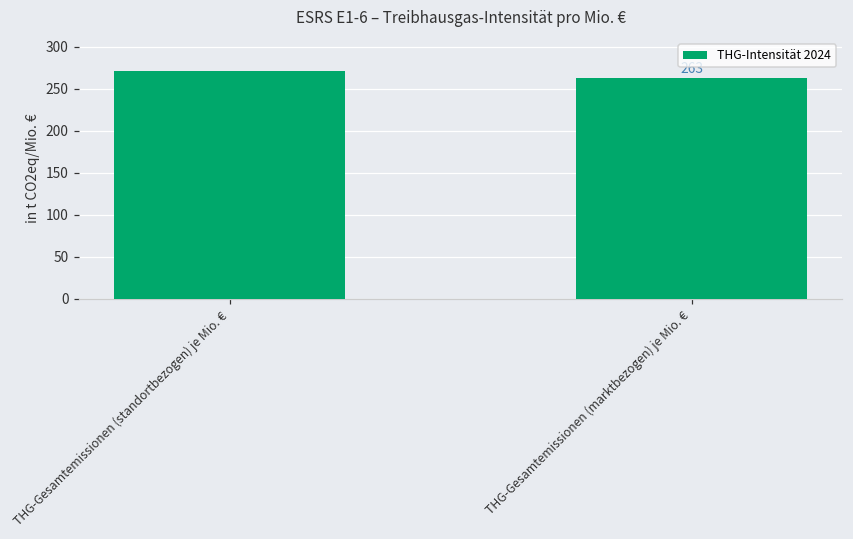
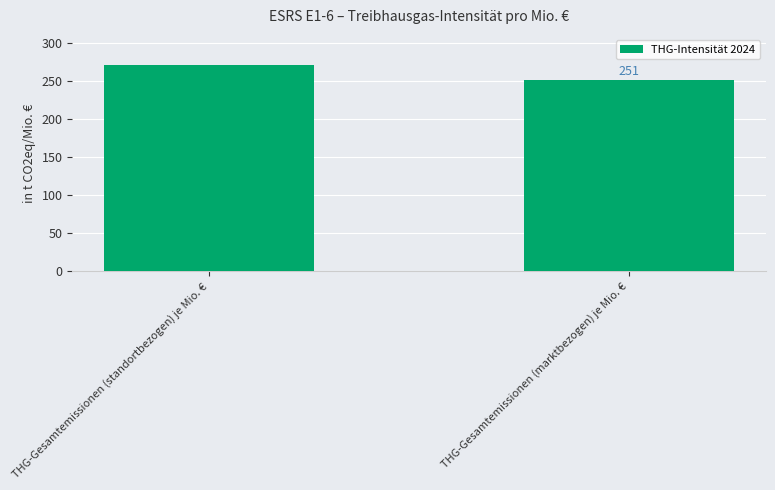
THG-Gesamtemissionen (marktbezogen) je Mio. €: 260 -> 250
